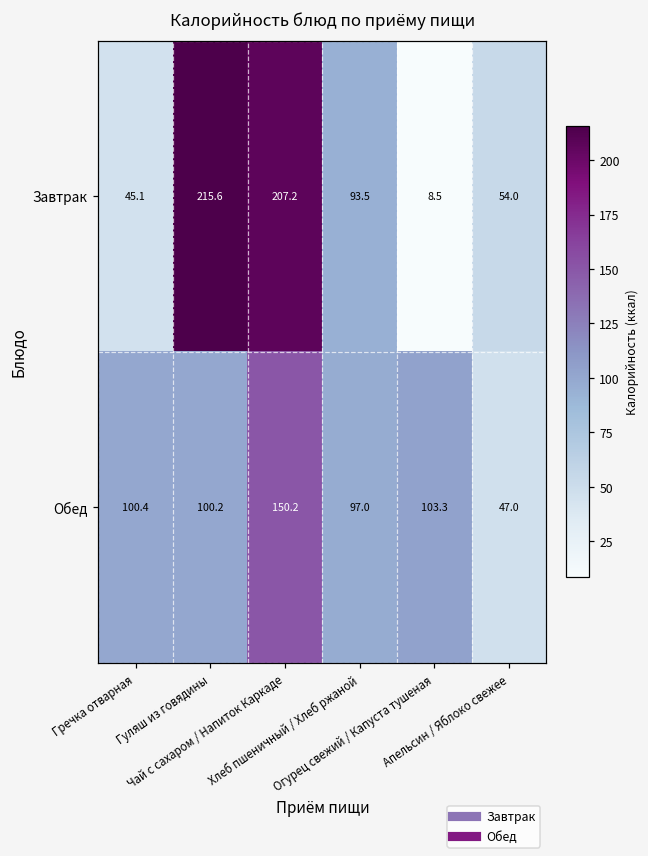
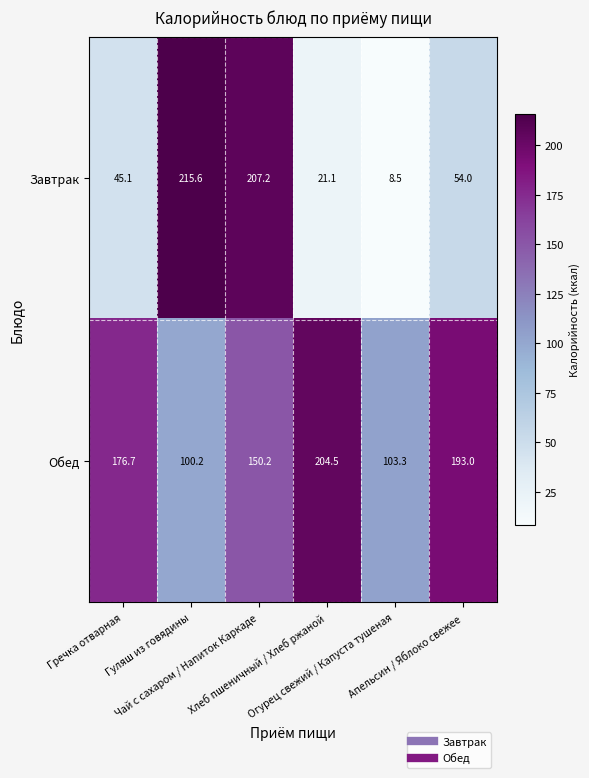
Завтрак, Хлеб пшеничный / Хлеб ржаной: 93.5 -> 21.1
Обед, Гречка отварная: 100.4 -> 176.7
Обед, Хлеб пшеничный / Хлеб ржаной: 97.0 -> 204.5
Обед, Апельсин / Яблоко свежее: 47.0 -> 193.0
